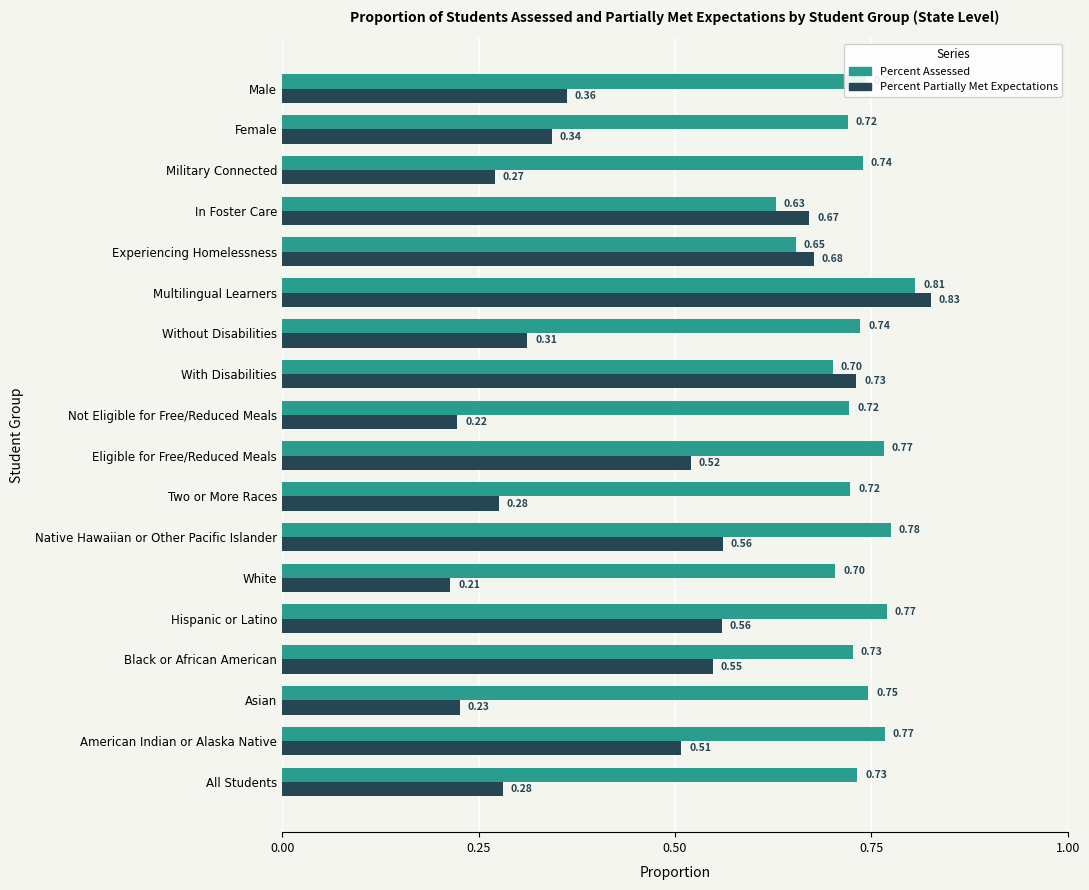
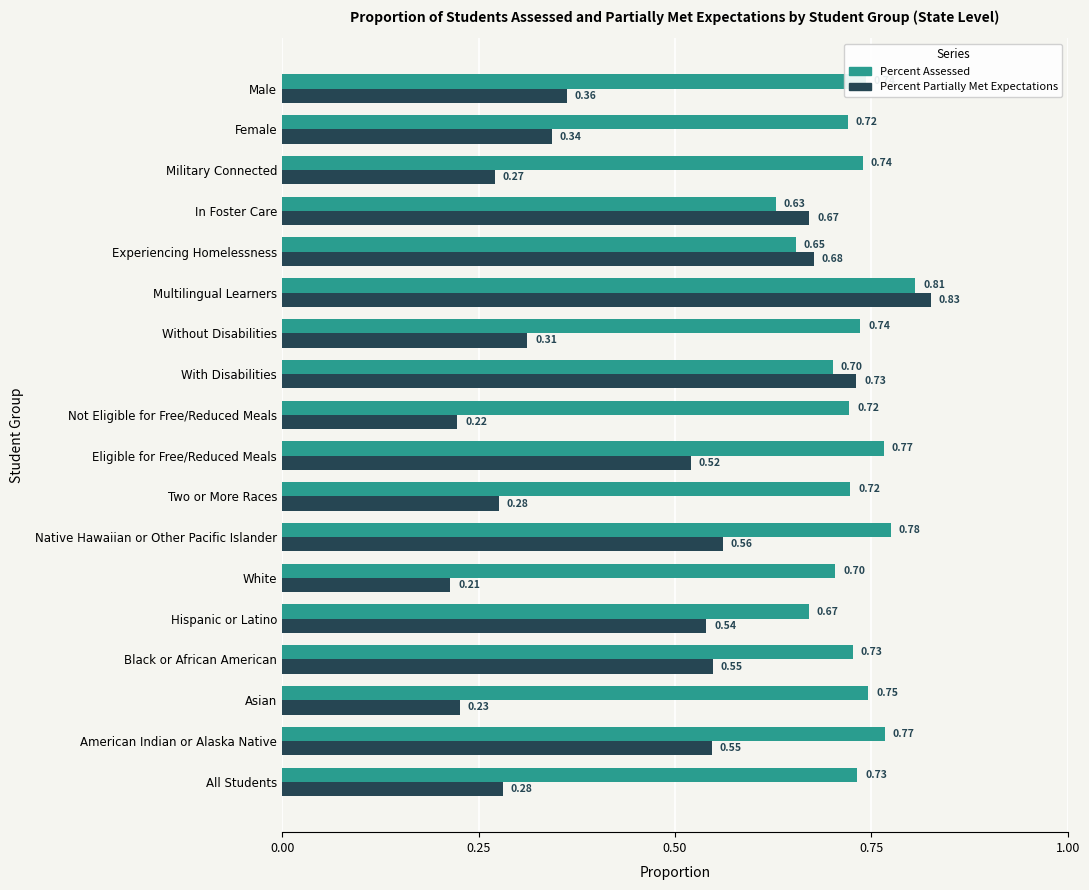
Percent Assessed, Hispanic or Latino: 0.77 -> 0.67
Percent Partially Met Expectations, Hispanic or Latino: 0.56 -> 0.54
Percent Partially Met Expectations, American Indian or Alaska Native: 0.51 -> 0.55
